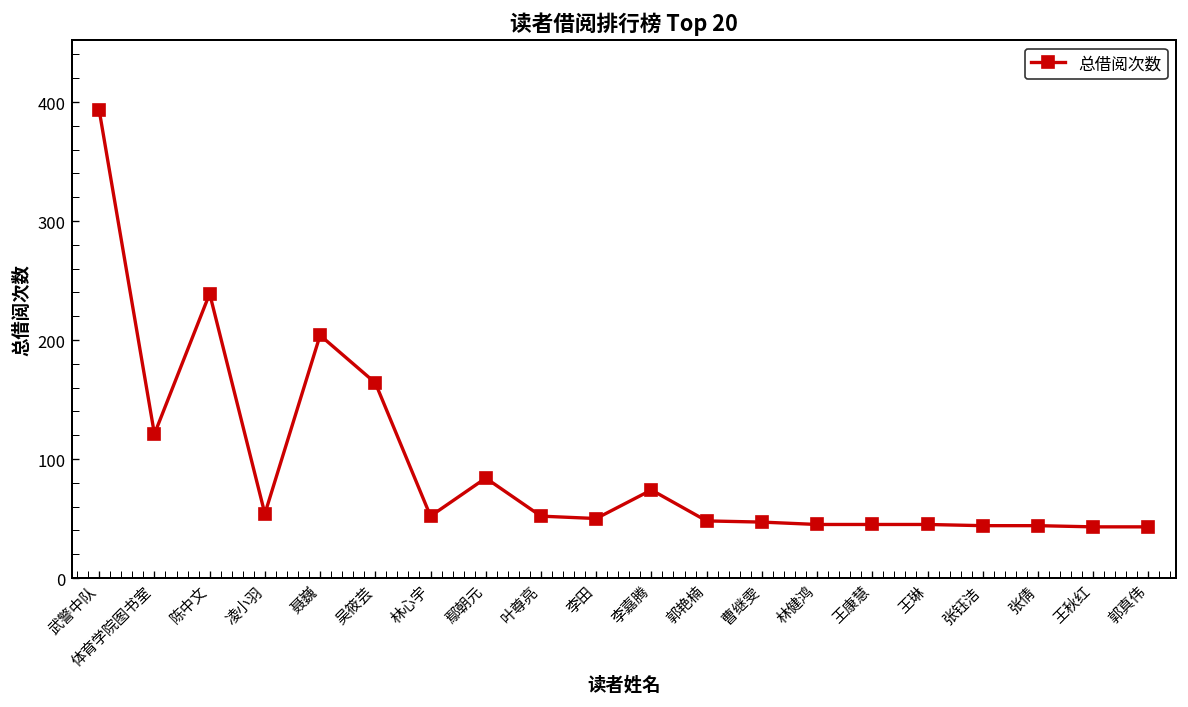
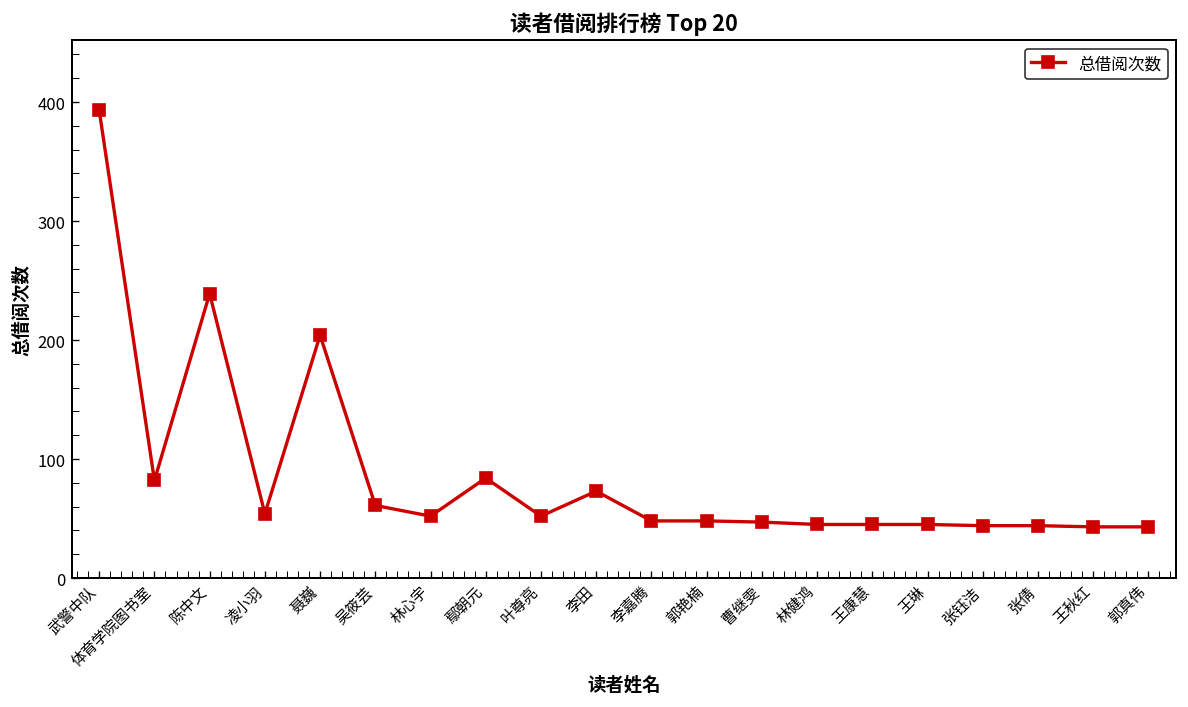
体育学院图书室: 120 -> 80
吴筱芸: 160 -> 60
李田: 50 -> 70
李嘉腾: 70 -> 50
